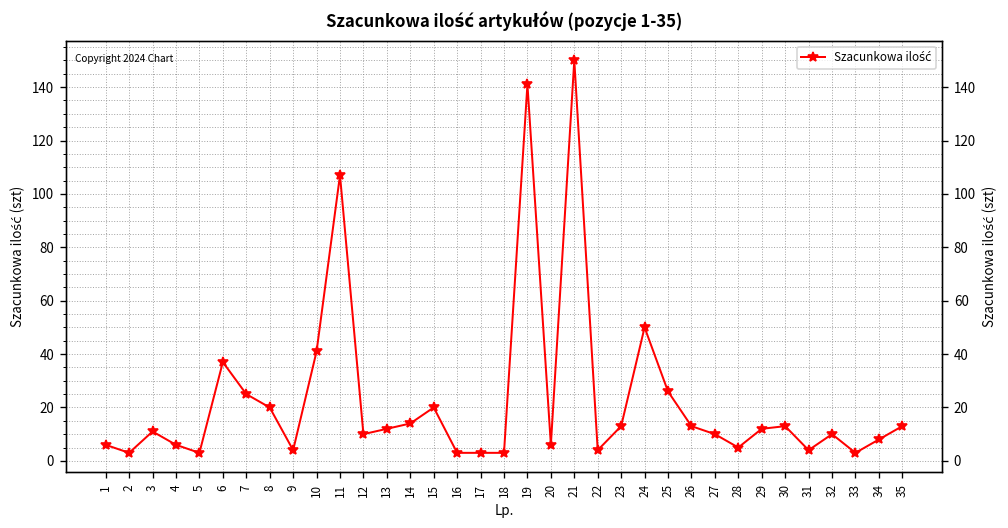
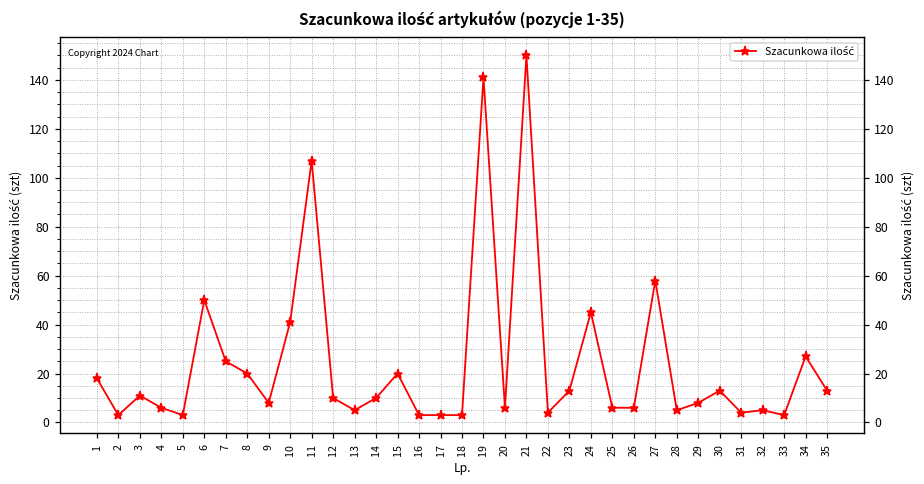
1: 6 -> 18
6: 37 -> 50
9: 4 -> 8
13: 12 -> 5
14: 14 -> 10
24: 50 -> 45
25: 26 -> 6
26: 13 -> 6
27: 10 -> 58
29: 12 -> 8
32: 10 -> 5
34: 8 -> 27
